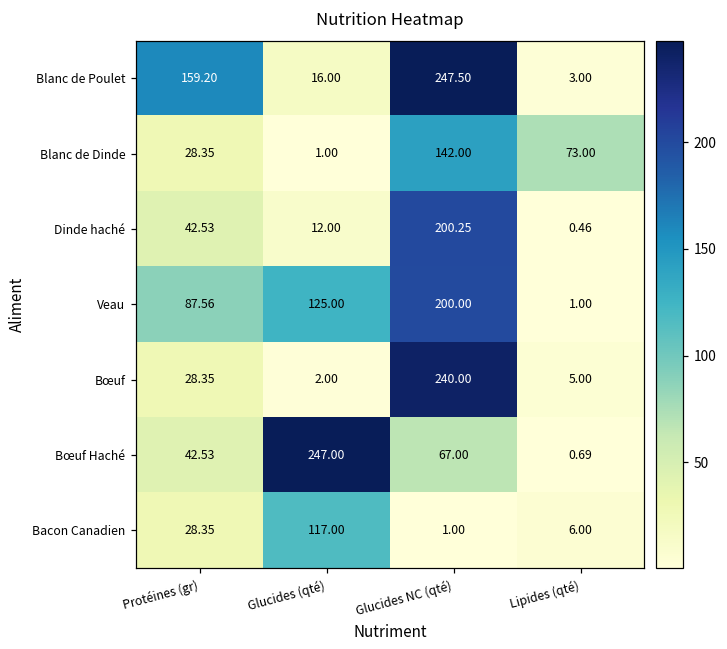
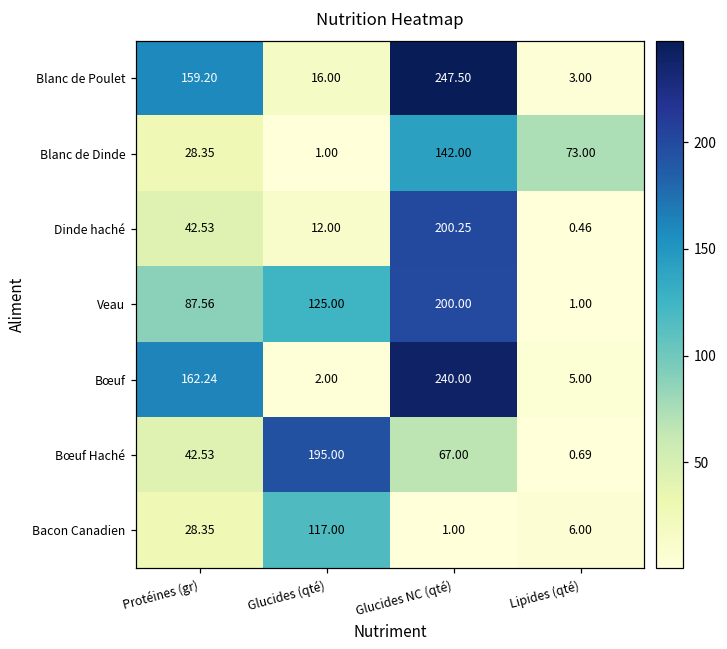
Bœuf, Protéines (gr): 28.35 -> 162.24
Bœuf Haché, Glucides (qté): 247.00 -> 195.00
